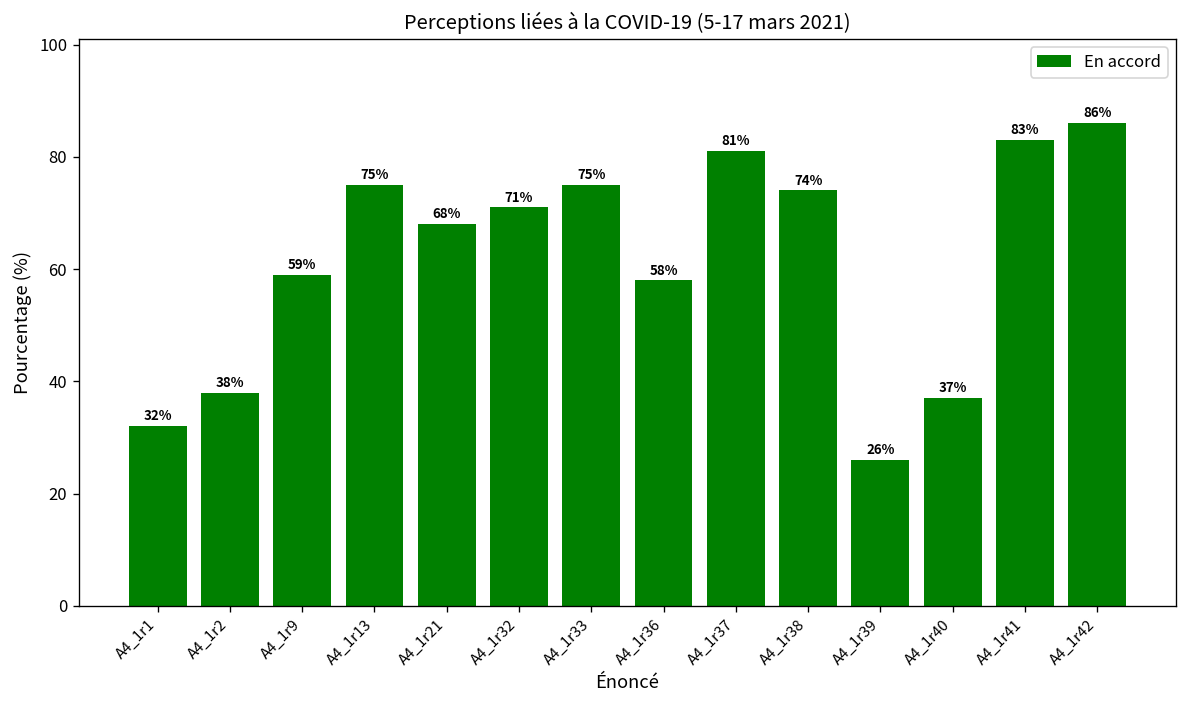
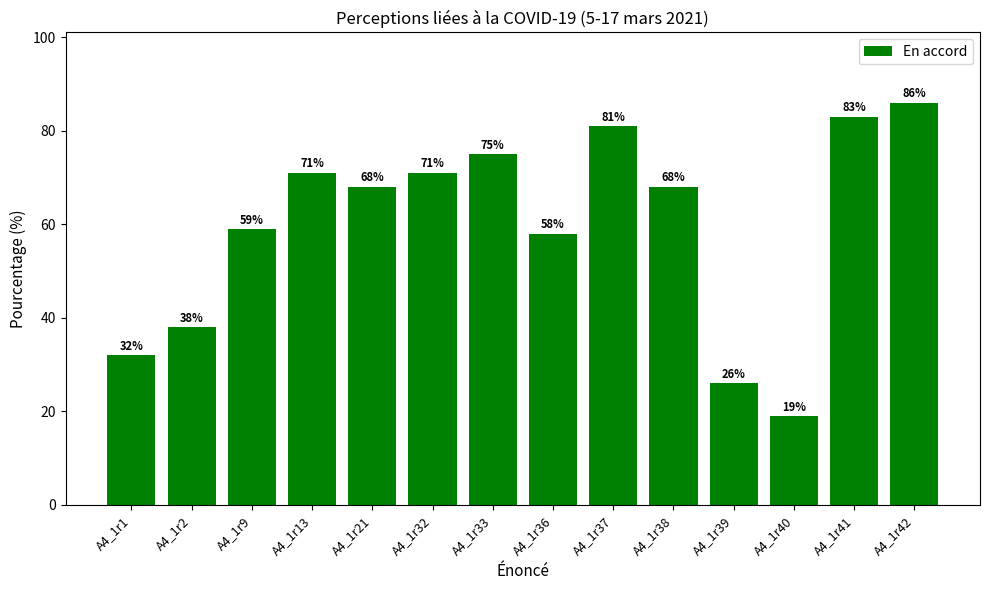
A4_1r13: 75% -> 71%
A4_1r38: 74% -> 68%
A4_1r40: 37% -> 19%
